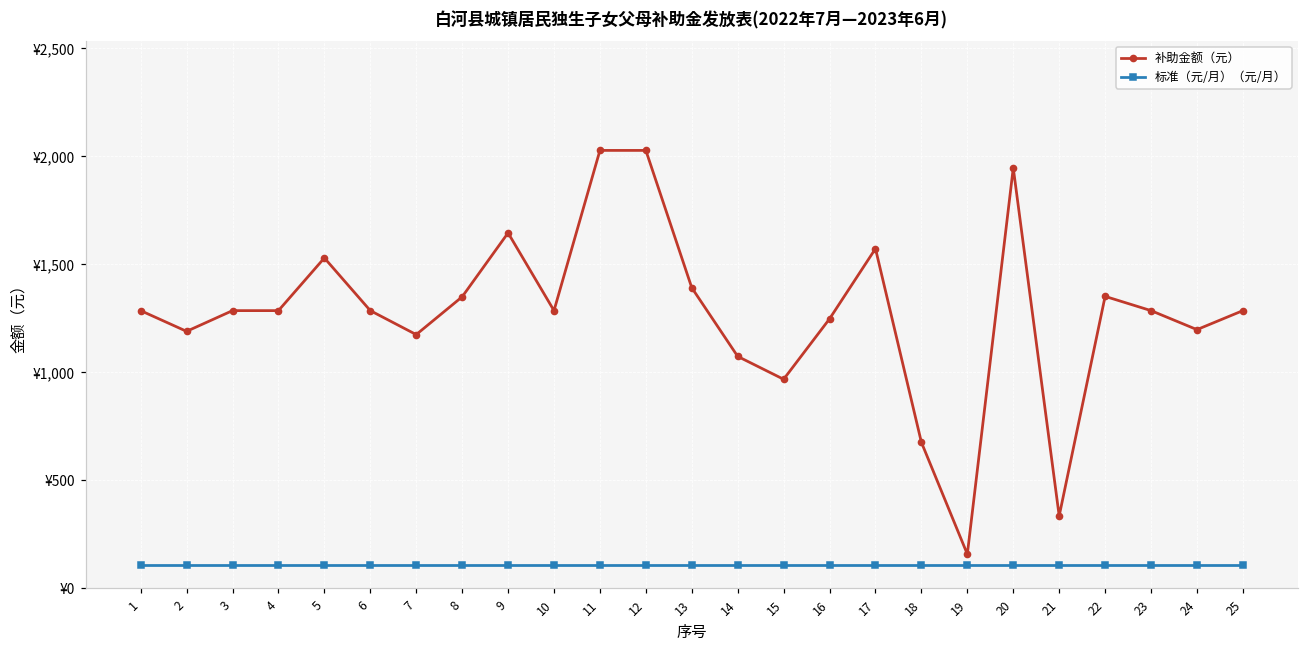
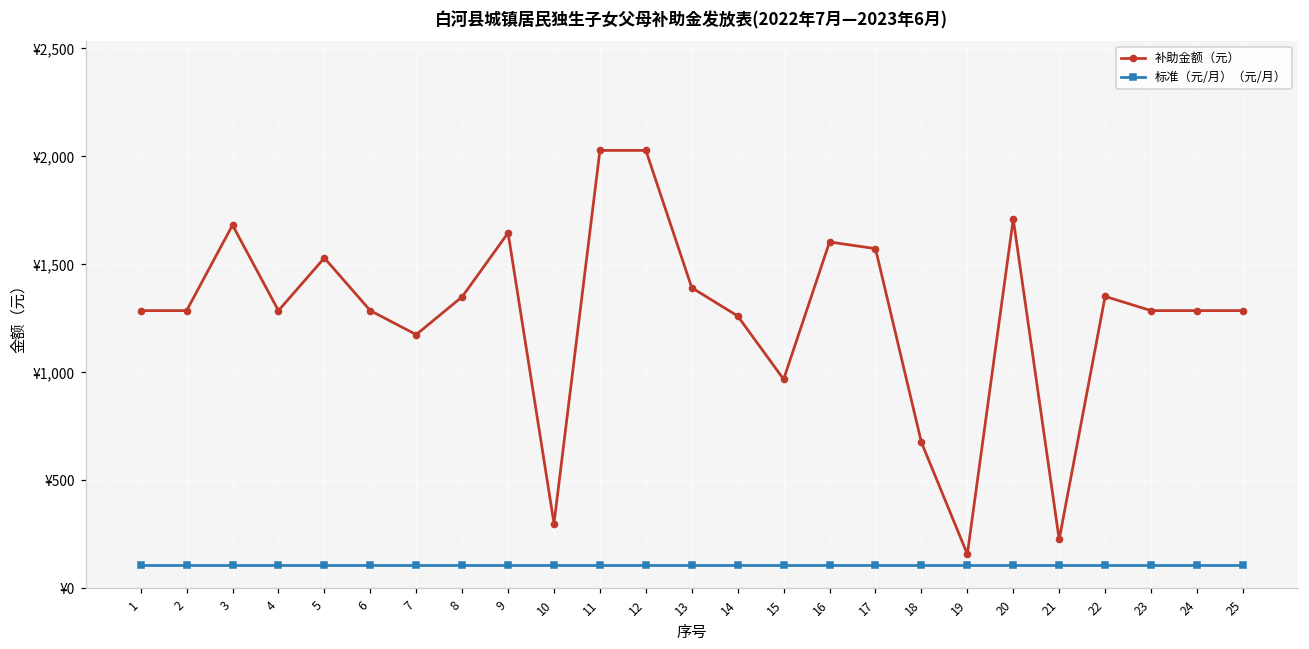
补助金额（元）, 2: ¥1,190 -> ¥1,290
补助金额（元）, 3: ¥1,290 -> ¥1,680
补助金额（元）, 10: ¥1,290 -> ¥300
补助金额（元）, 14: ¥1,070 -> ¥1,260
补助金额（元）, 16: ¥1,250 -> ¥1,600
补助金额（元）, 20: ¥1,950 -> ¥1,710
补助金额（元）, 21: ¥340 -> ¥230
补助金额（元）, 24: ¥1,200 -> ¥1,290
